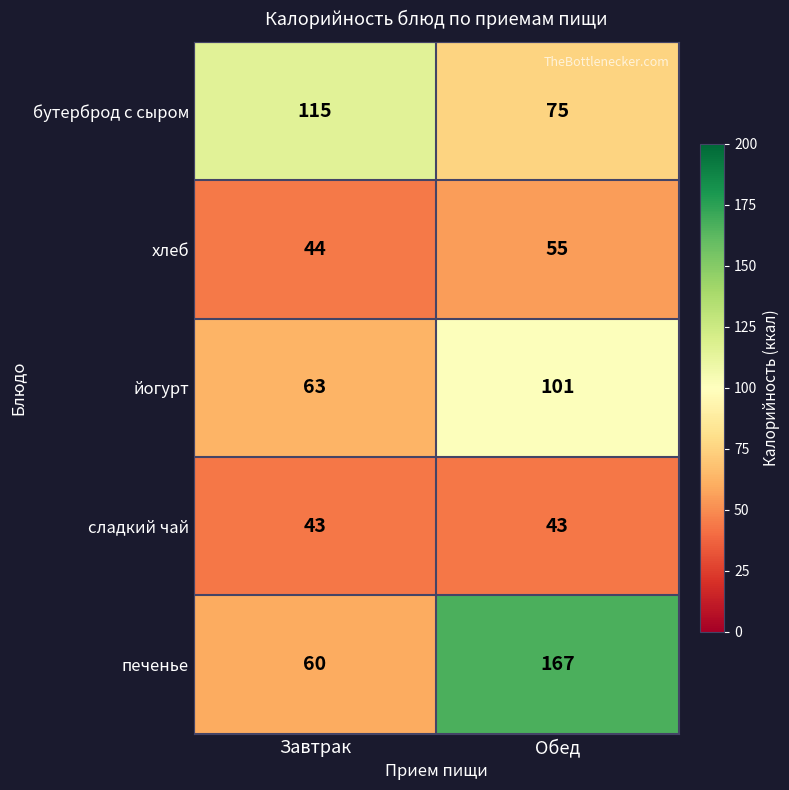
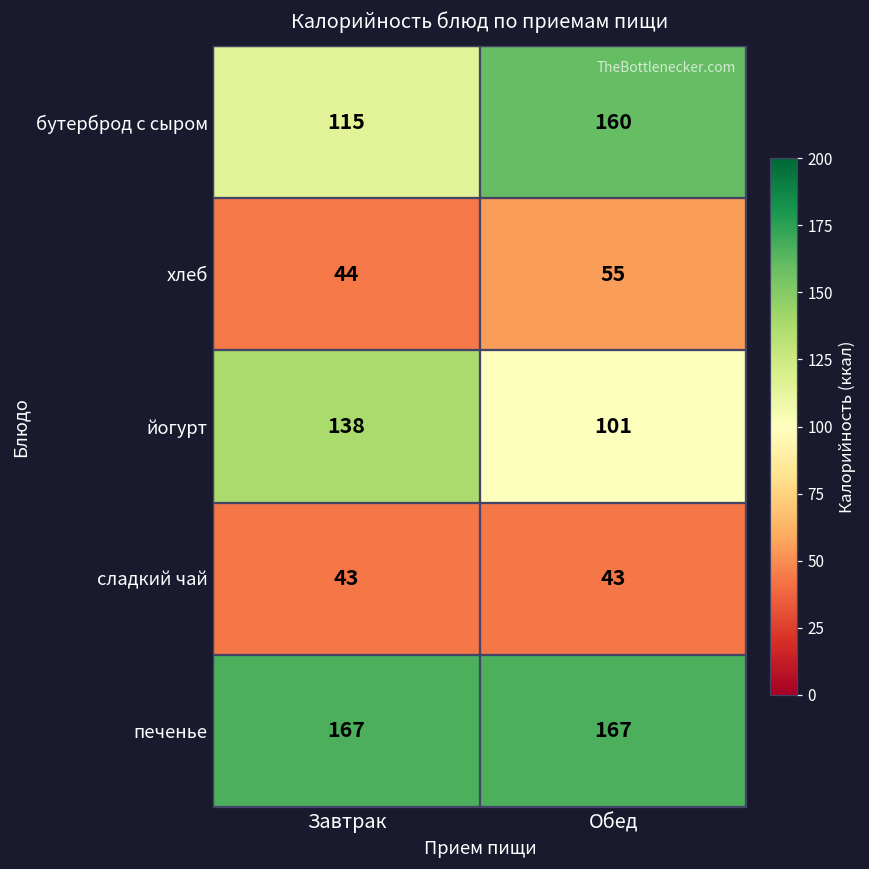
бутерброд с сыром, Обед: 75 -> 160
йогурт, Завтрак: 63 -> 138
печенье, Завтрак: 60 -> 167
